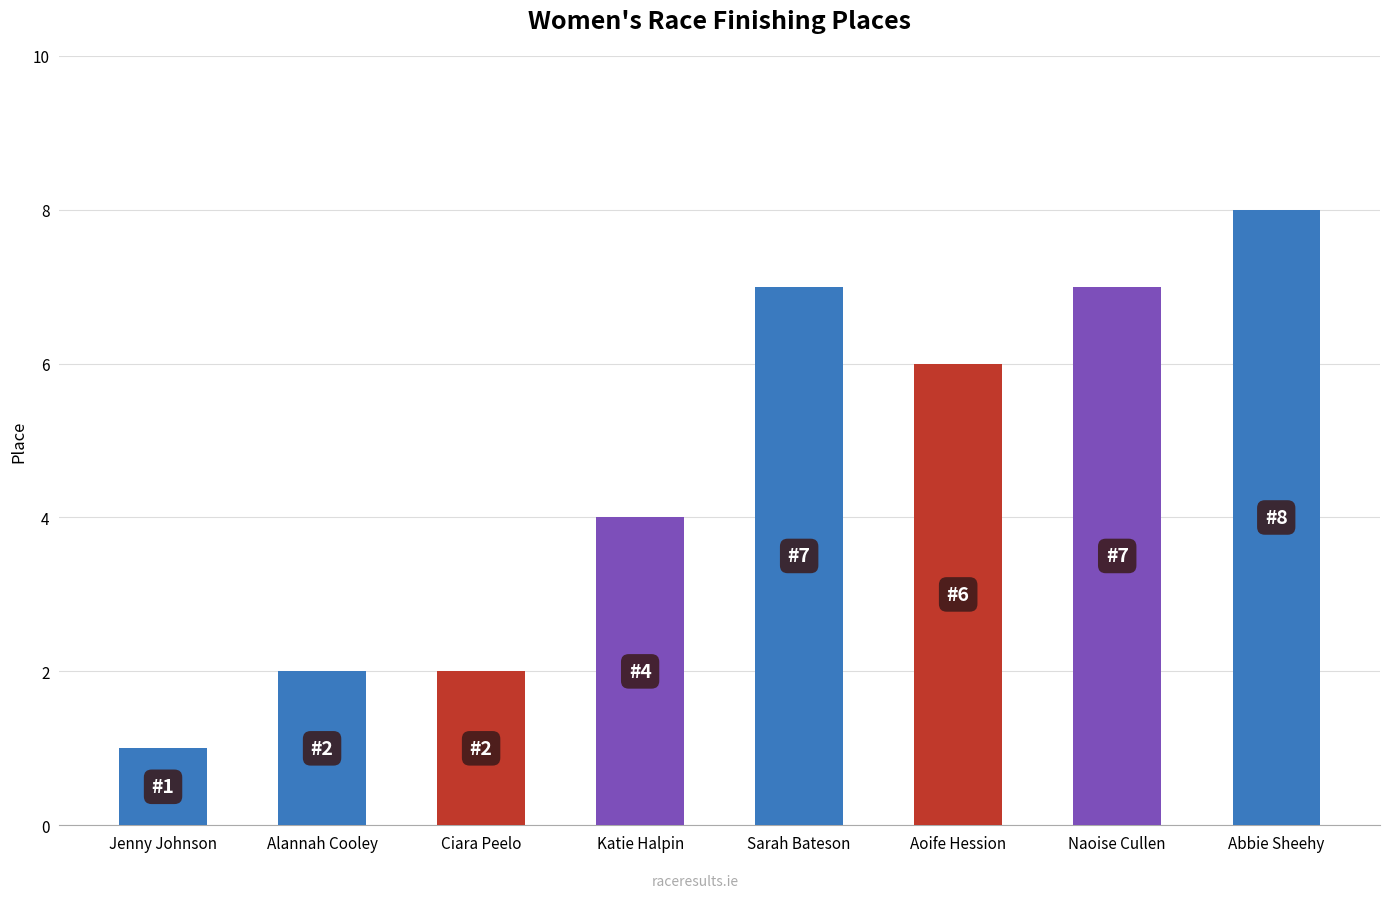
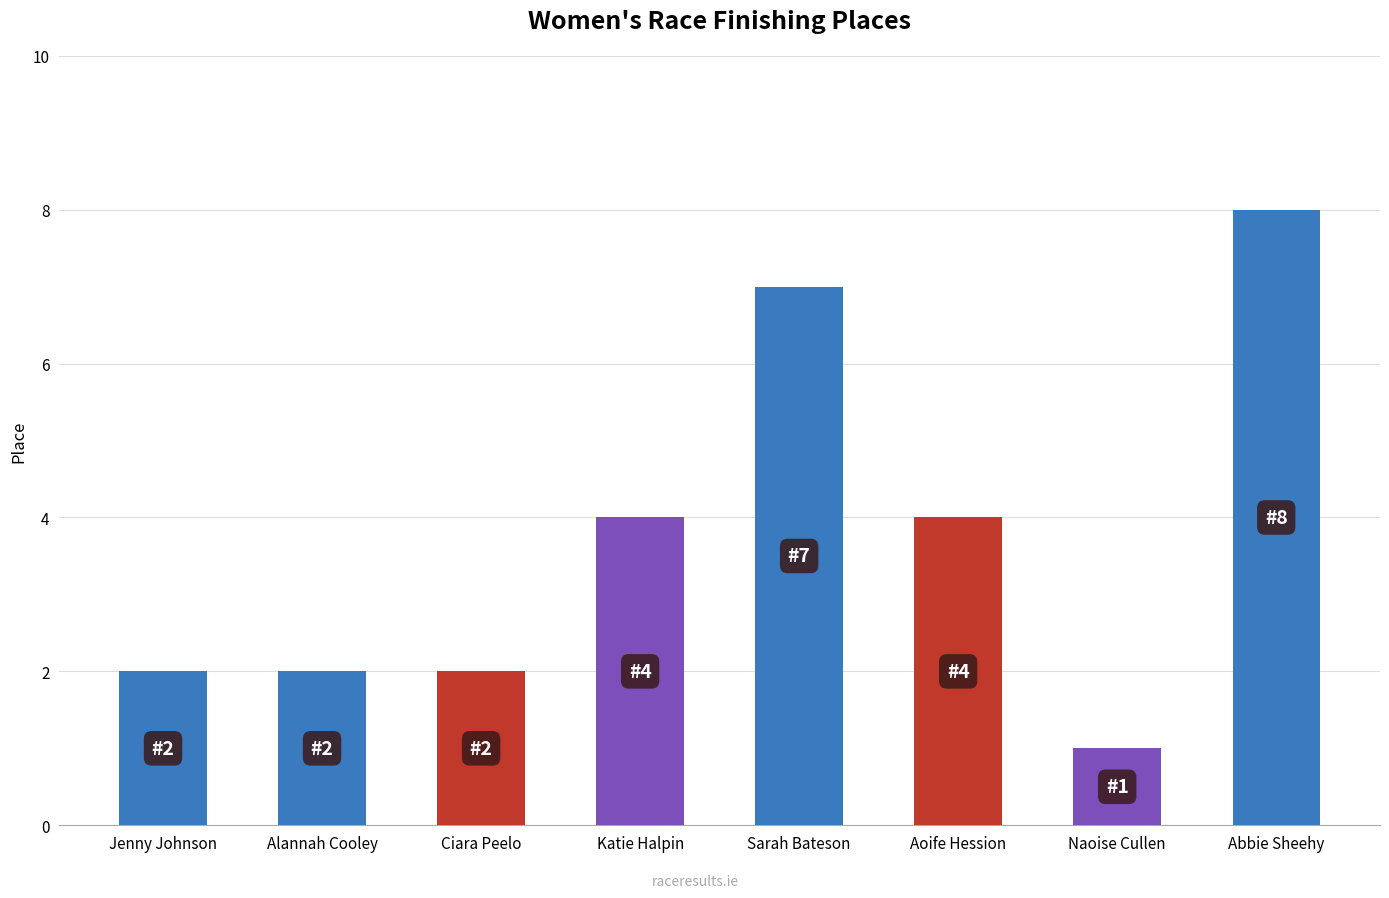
Jenny Johnson: 1 -> 2
Aoife Hession: 6 -> 4
Naoise Cullen: 7 -> 1
